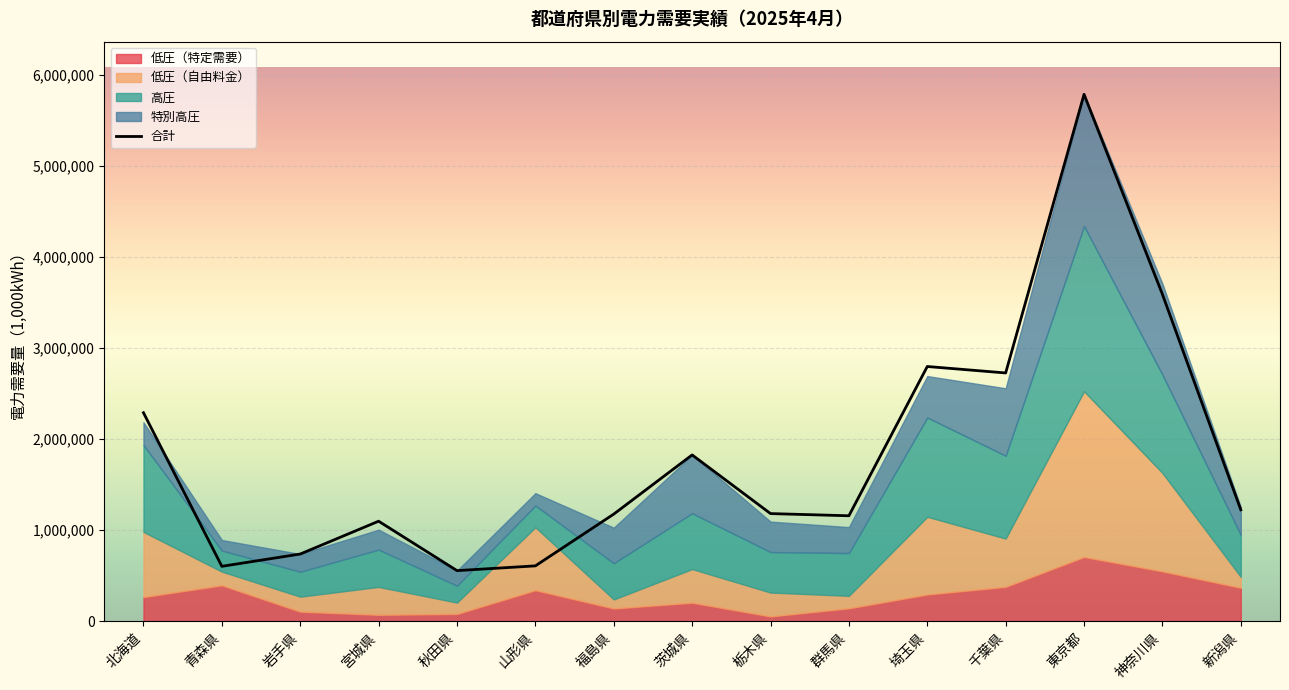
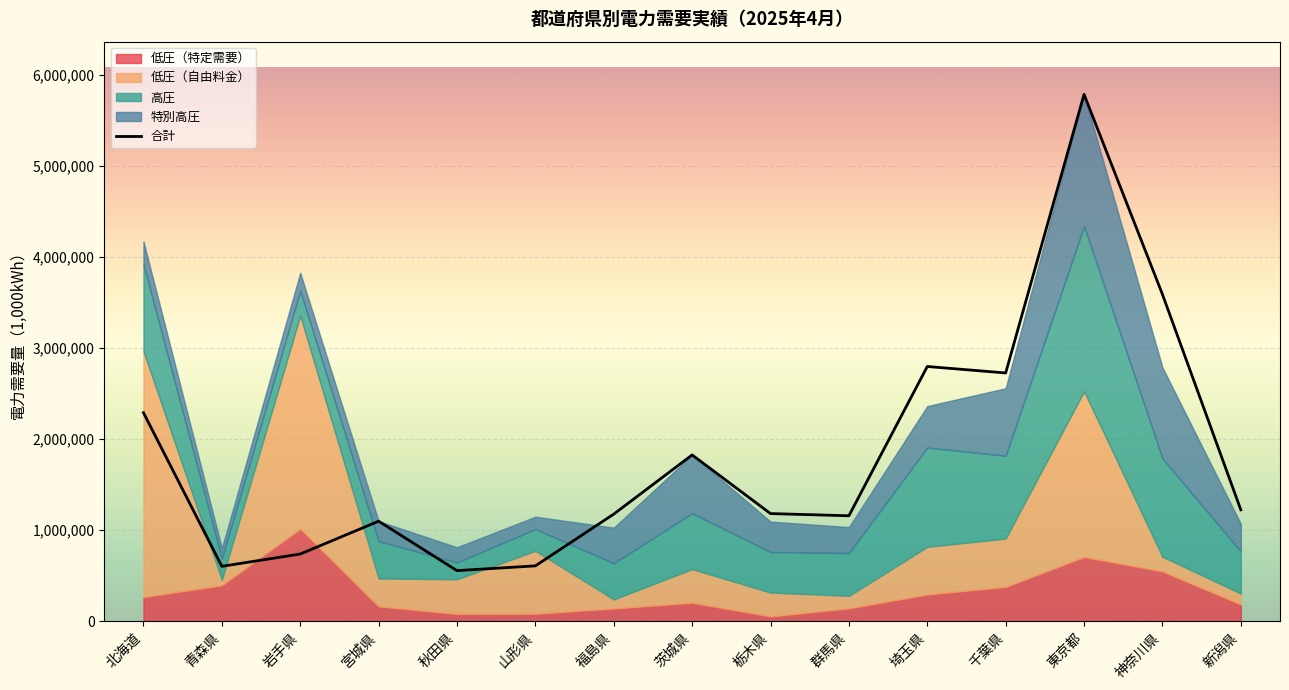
低圧（自由料金）, 北海道: 700,000 -> 2,700,000
低圧（自由料金）, 青森県: 200,000 -> 100,000
低圧（特定需要）, 岩手県: 100,000 -> 1,000,000
低圧（自由料金）, 岩手県: 200,000 -> 2,300,000
低圧（特定需要）, 宮城県: 100,000 -> 200,000
低圧（自由料金）, 秋田県: 100,000 -> 400,000
低圧（特定需要）, 山形県: 300,000 -> 100,000
低圧（自由料金）, 埼玉県: 900,000 -> 500,000
低圧（自由料金）, 神奈川県: 1,100,000 -> 200,000
低圧（特定需要）, 新潟県: 400,000 -> 200,000
